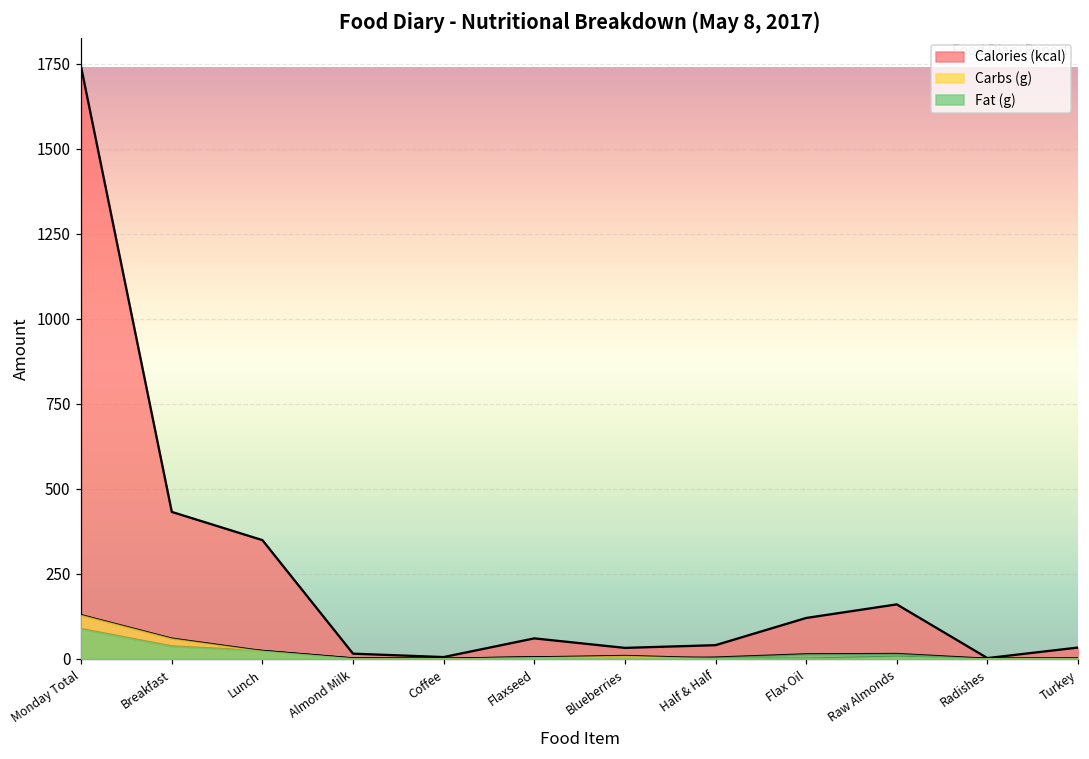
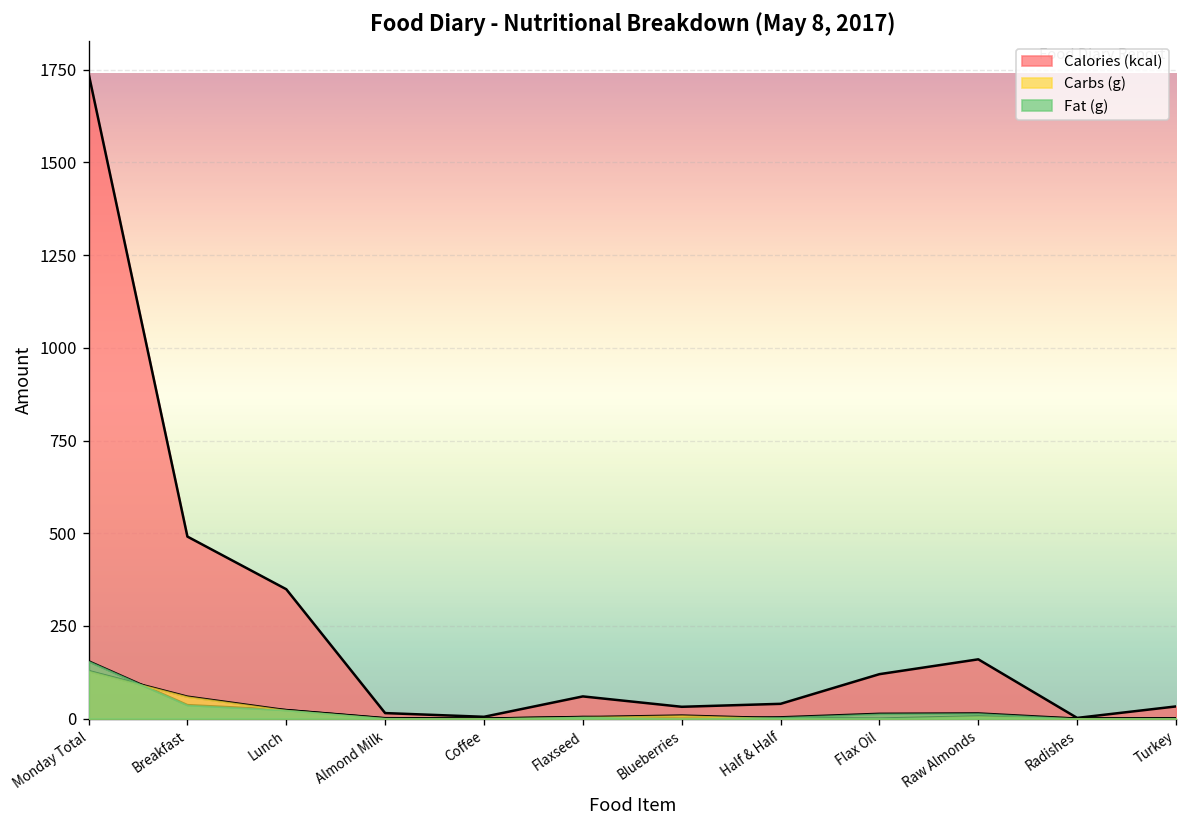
Fat (g), Monday Total: 90 -> 150
Calories (kcal), Breakfast: 430 -> 490
